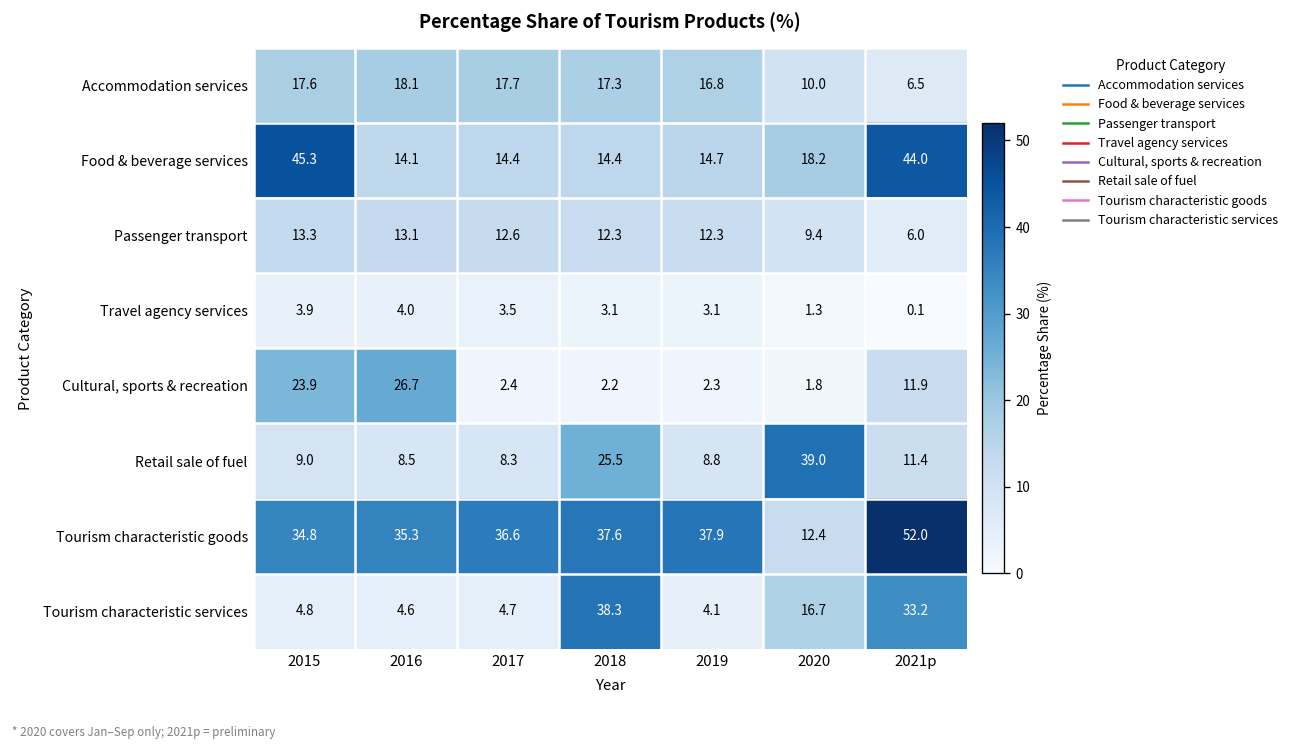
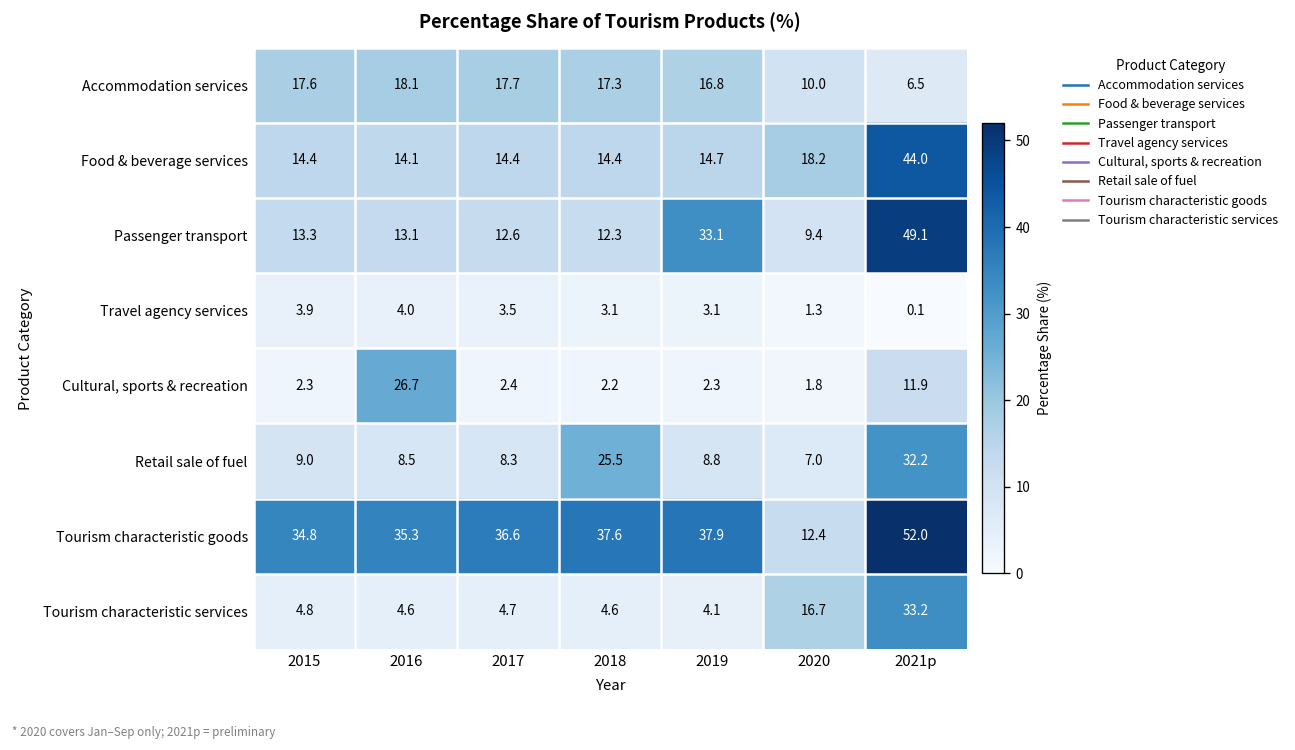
Food & beverage services, 2015: 45.3 -> 14.4
Passenger transport, 2019: 12.3 -> 33.1
Passenger transport, 2021p: 6.0 -> 49.1
Cultural, sports & recreation, 2015: 23.9 -> 2.3
Retail sale of fuel, 2020: 39.0 -> 7.0
Retail sale of fuel, 2021p: 11.4 -> 32.2
Tourism characteristic services, 2018: 38.3 -> 4.6
